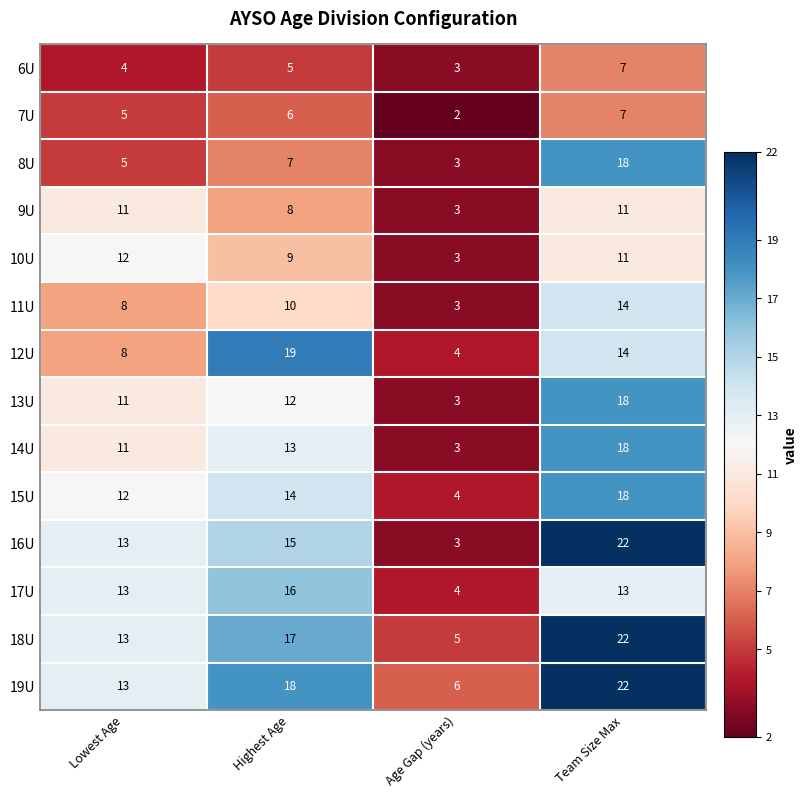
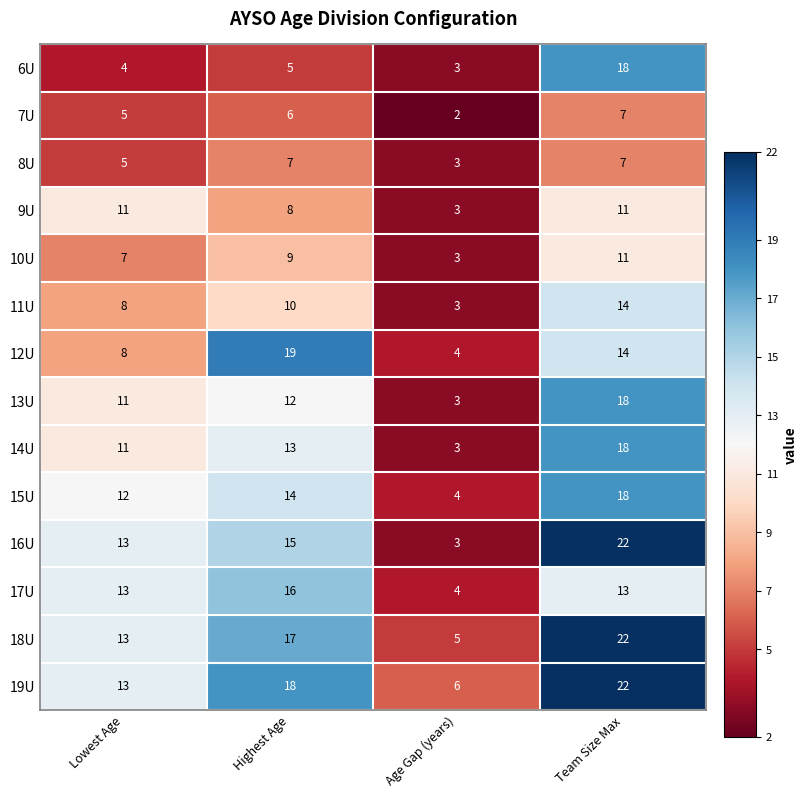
6U, Team Size Max: 7 -> 18
8U, Team Size Max: 18 -> 7
10U, Lowest Age: 12 -> 7
